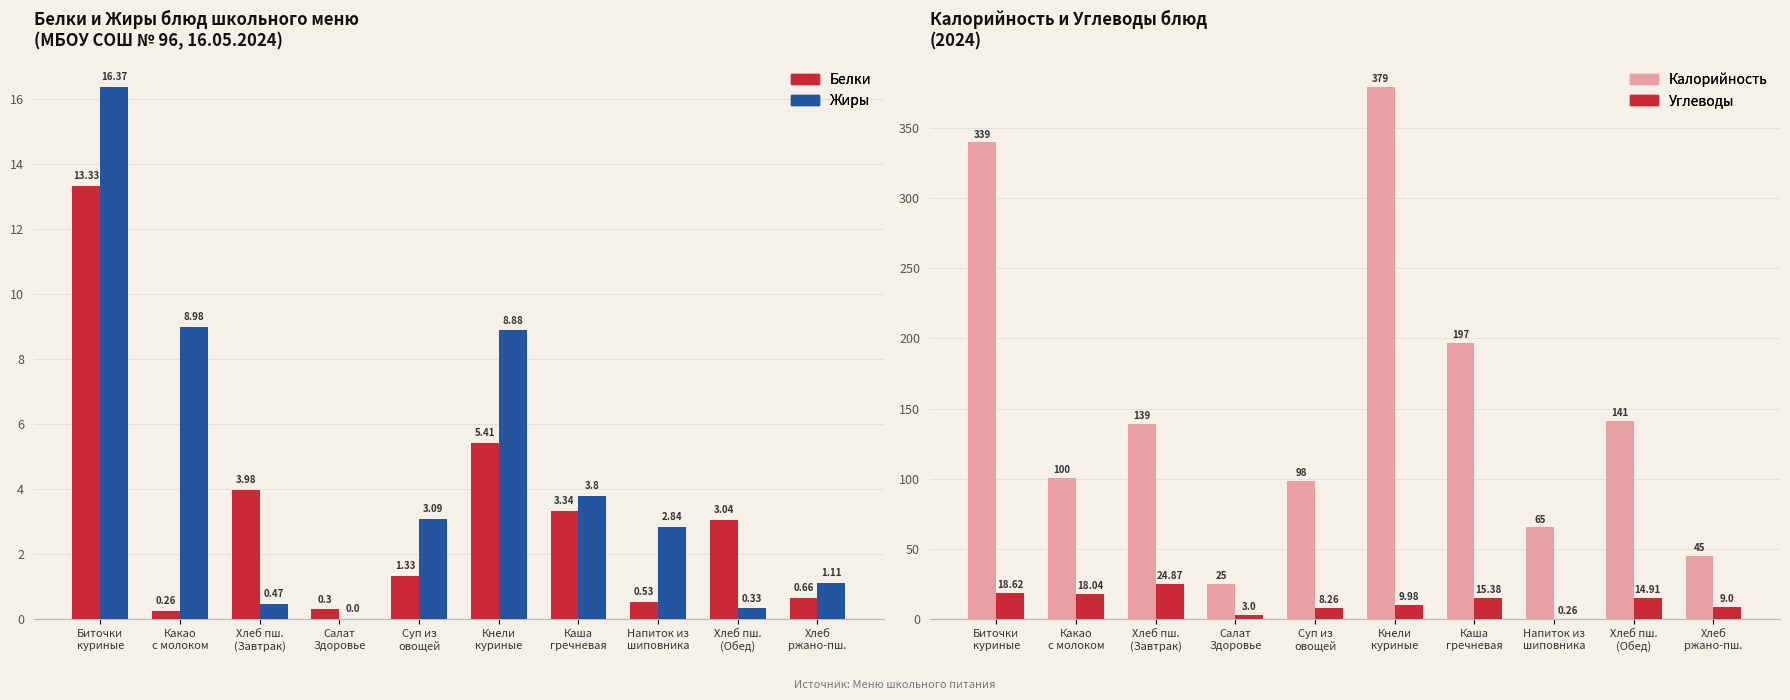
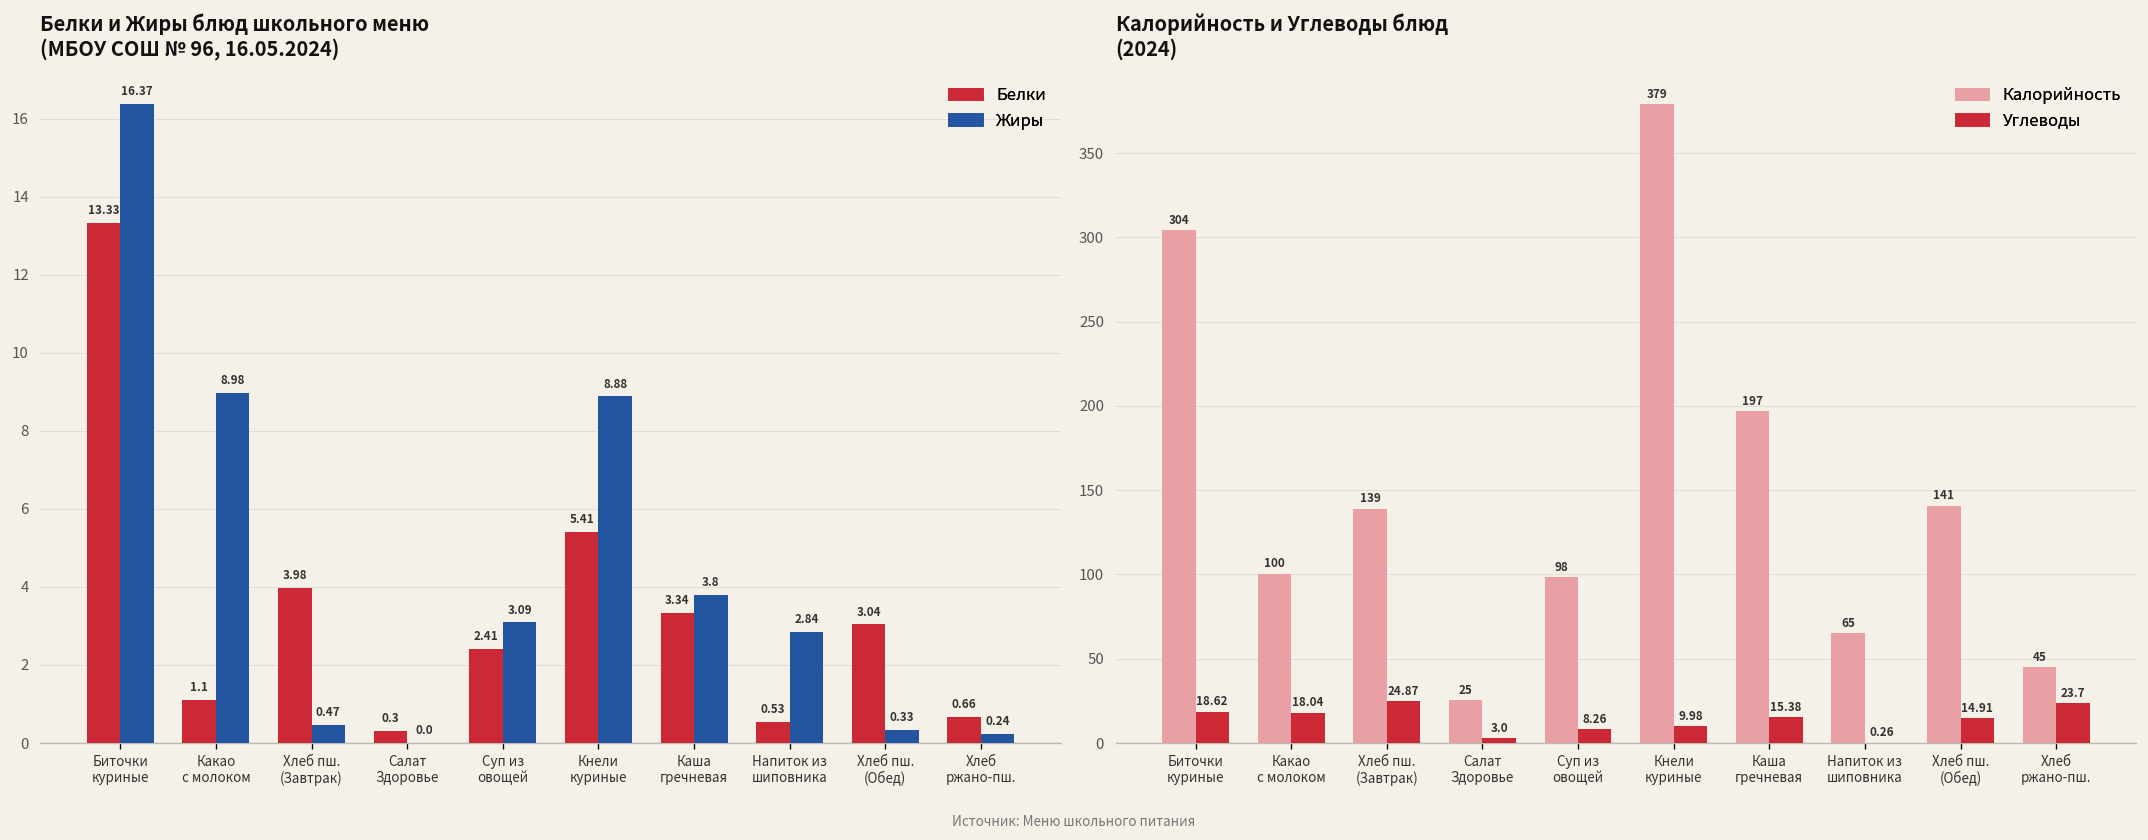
Белки и Жиры блюд школьного меню (МБОУ СОШ № 96, 16.05.2024), Белки, Какао с молоком: 0.26 -> 1.1
Белки и Жиры блюд школьного меню (МБОУ СОШ № 96, 16.05.2024), Белки, Суп из овощей: 1.33 -> 2.41
Белки и Жиры блюд школьного меню (МБОУ СОШ № 96, 16.05.2024), Жиры, Хлеб ржано-пш.: 1.11 -> 0.24
Калорийность и Углеводы блюд (2024), Калорийность, Биточки куриные: 339 -> 304
Калорийность и Углеводы блюд (2024), Углеводы, Хлеб ржано-пш.: 9.0 -> 23.7
